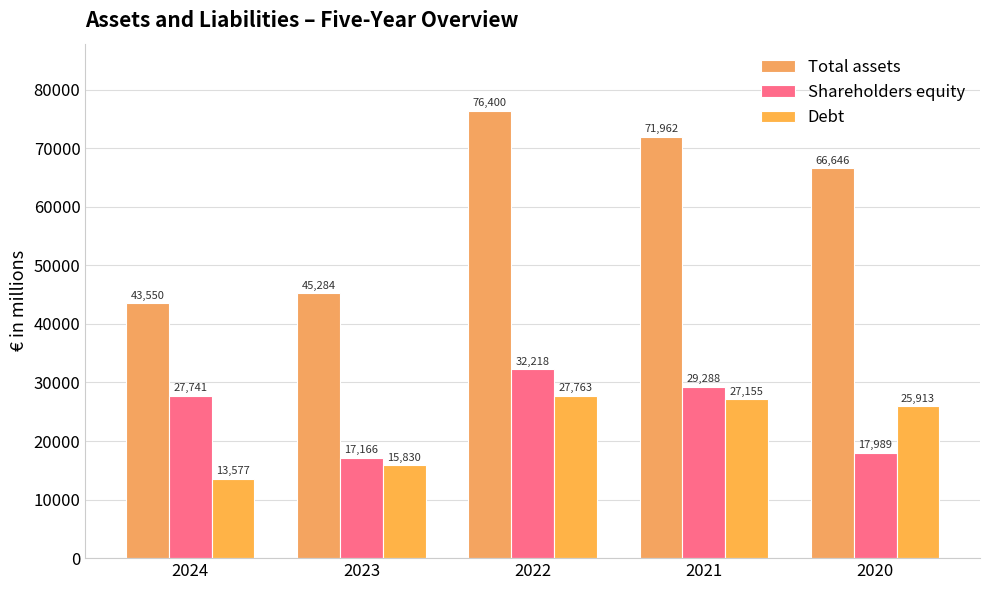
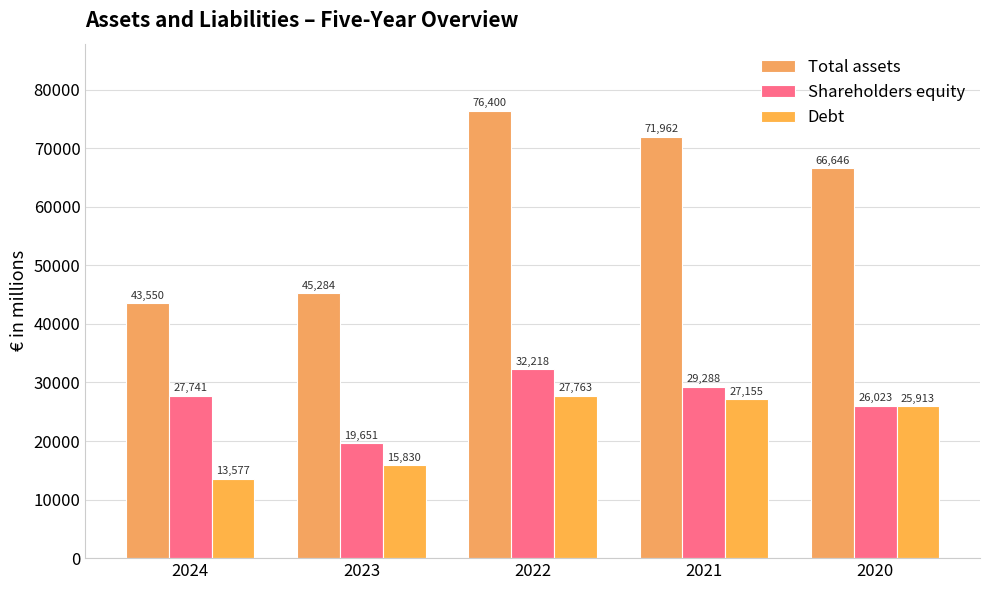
Shareholders equity, 2023: 17,166 -> 19,651
Shareholders equity, 2020: 17,989 -> 26,023
